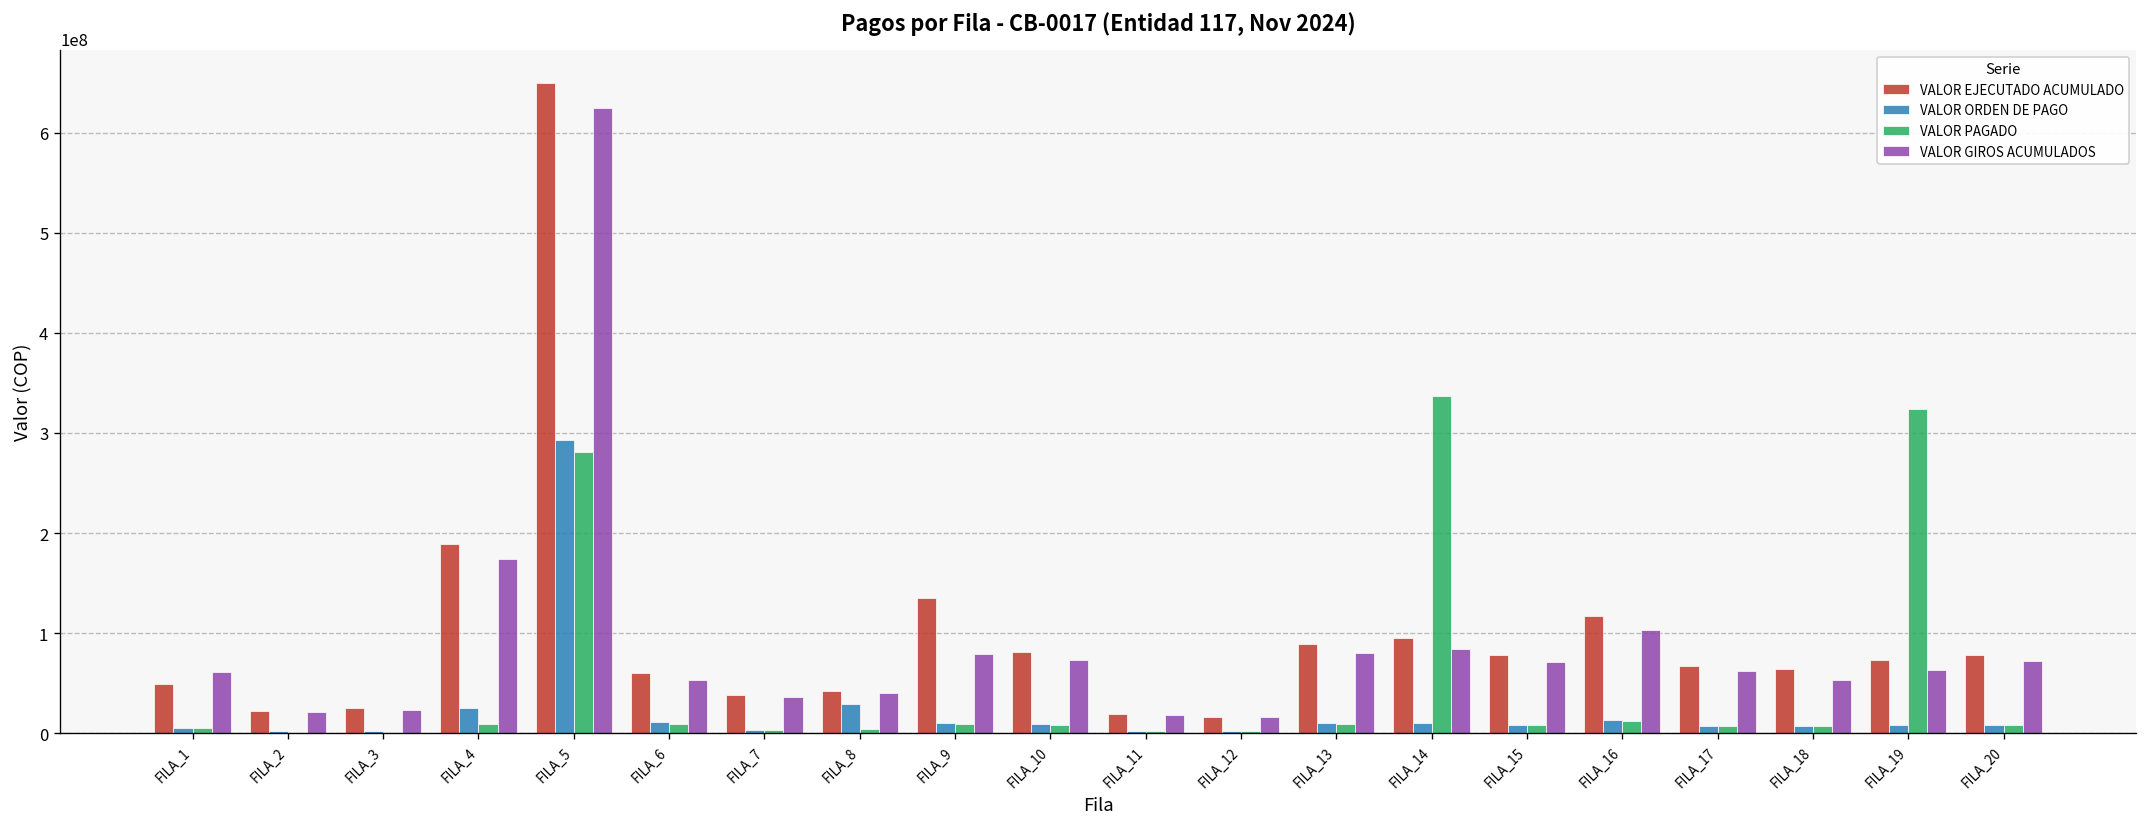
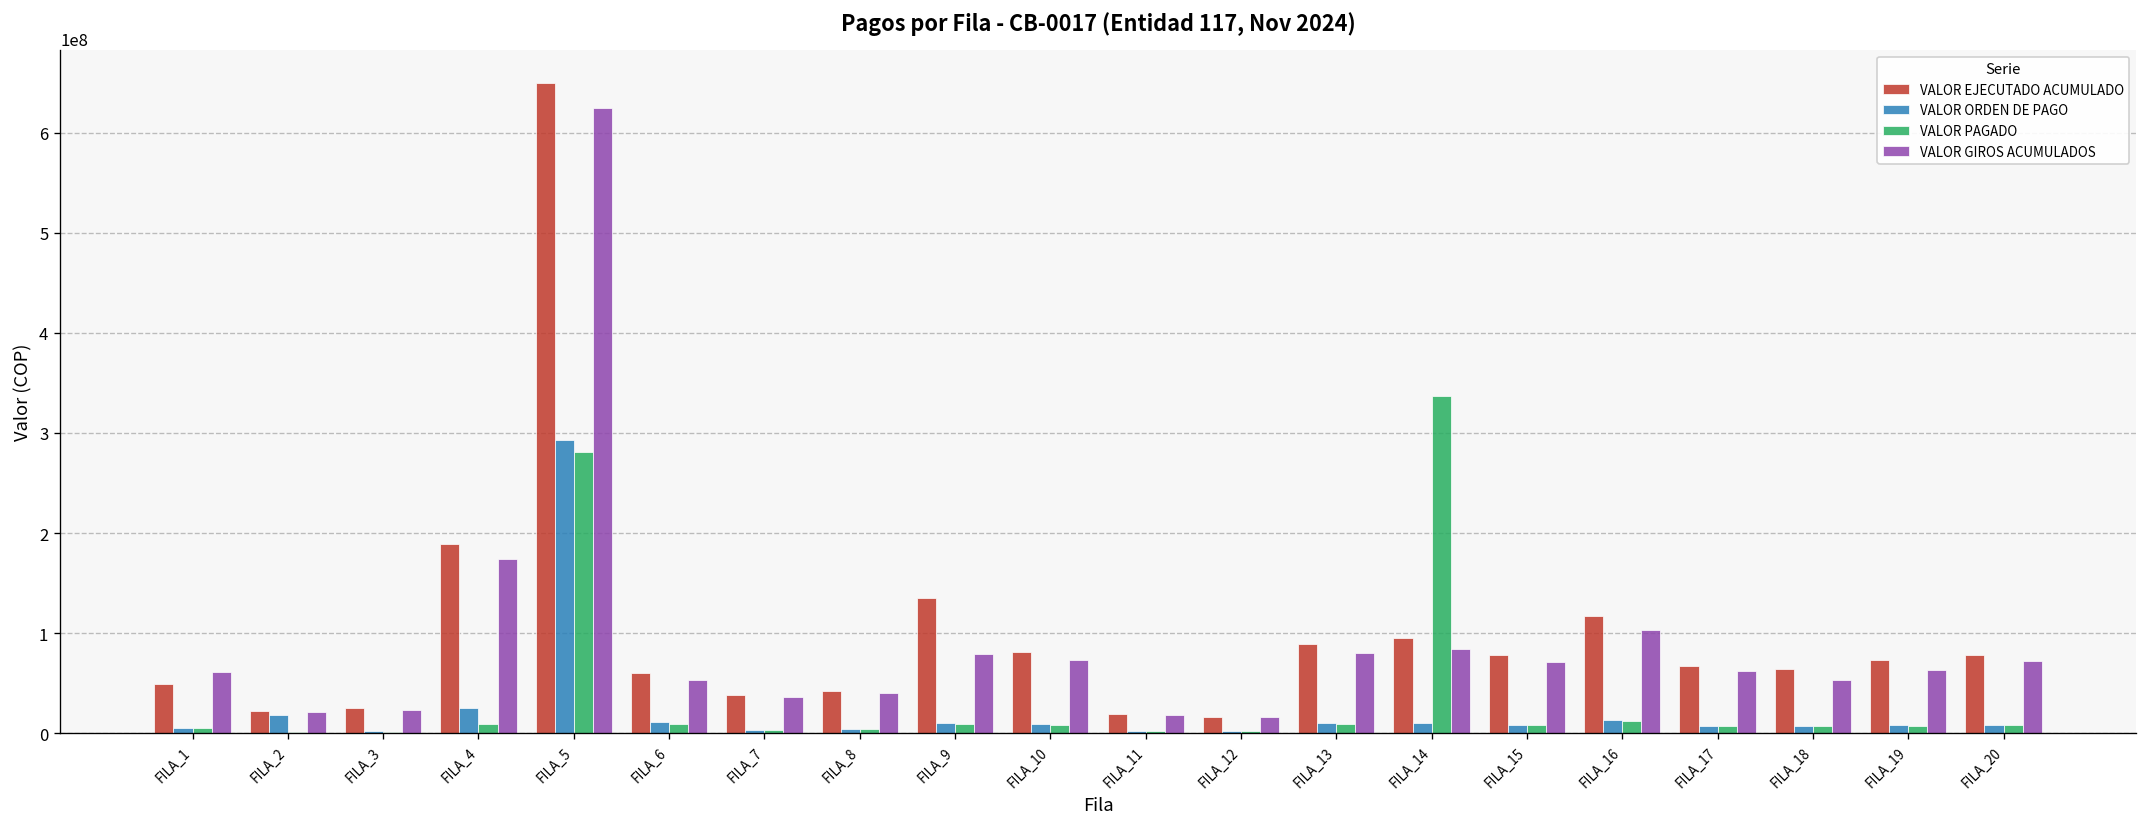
VALOR ORDEN DE PAGO, FILA_2: 0 -> 20000000
VALOR ORDEN DE PAGO, FILA_8: 30000000 -> 0
VALOR PAGADO, FILA_19: 320000000 -> 10000000
